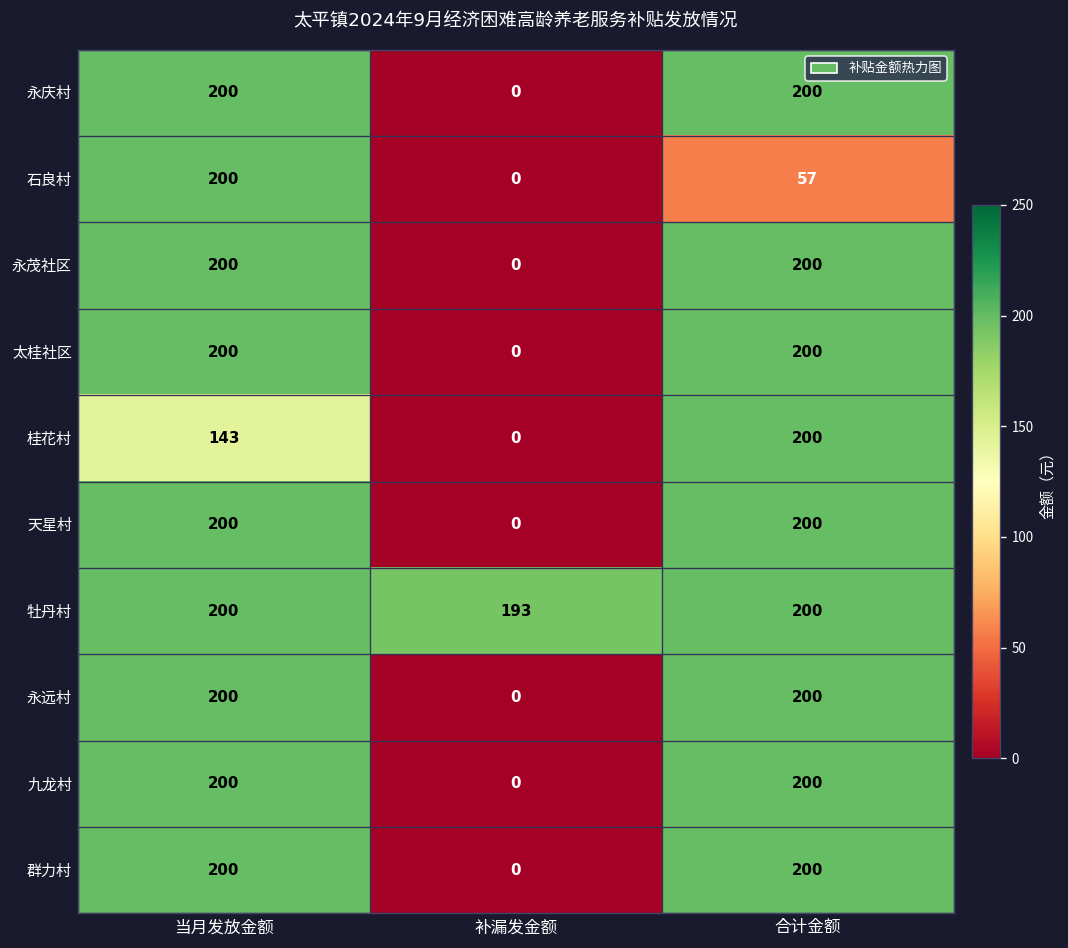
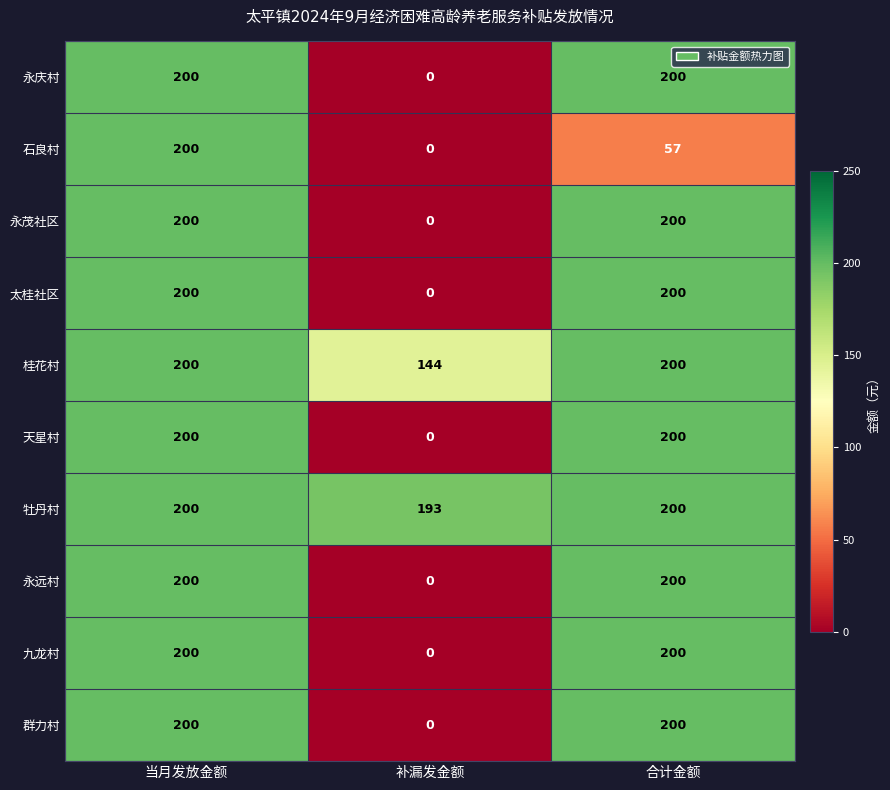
桂花村, 当月发放金额: 143 -> 200
桂花村, 补漏发金额: 0 -> 144
